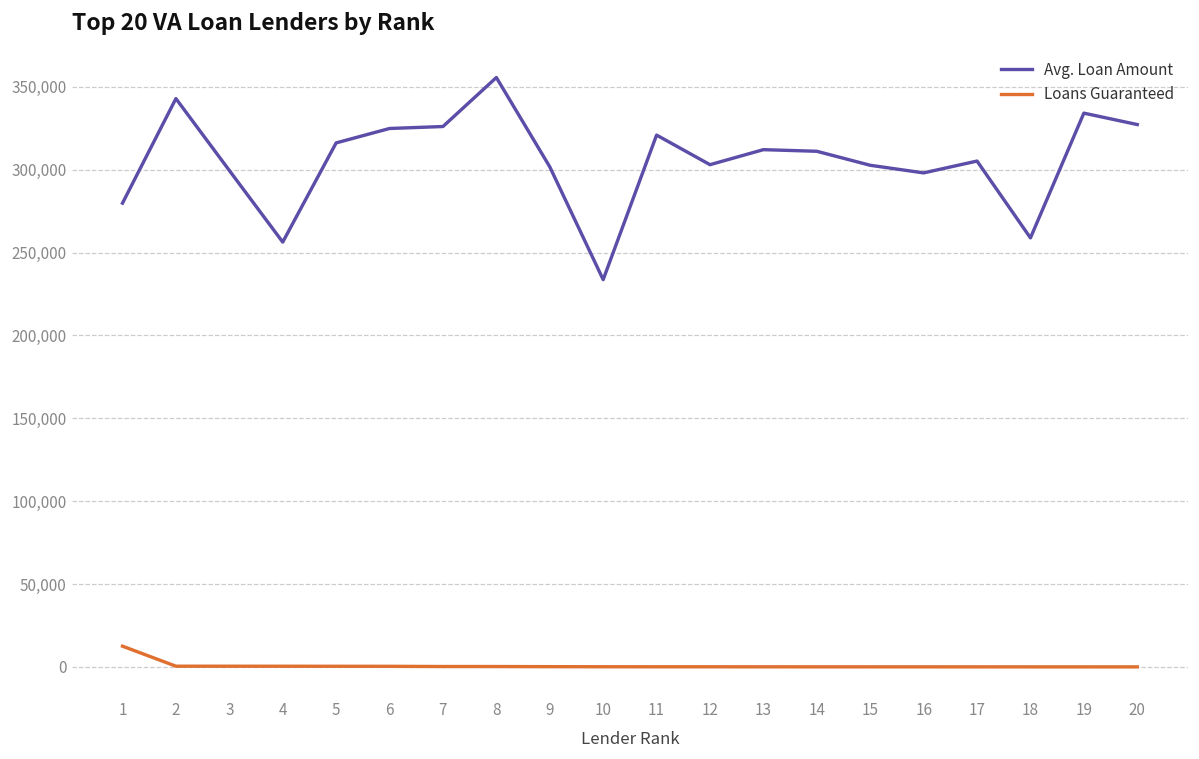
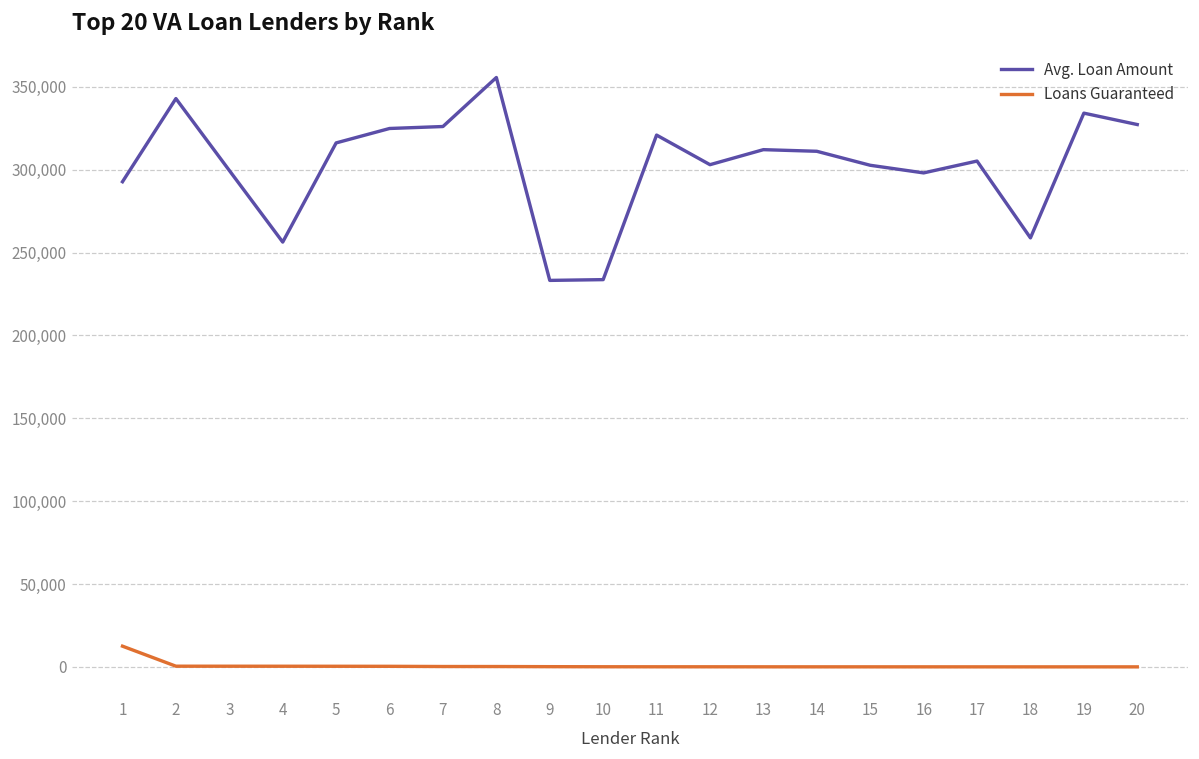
Avg. Loan Amount, 1: 280,000 -> 293,000
Avg. Loan Amount, 9: 302,000 -> 233,000
